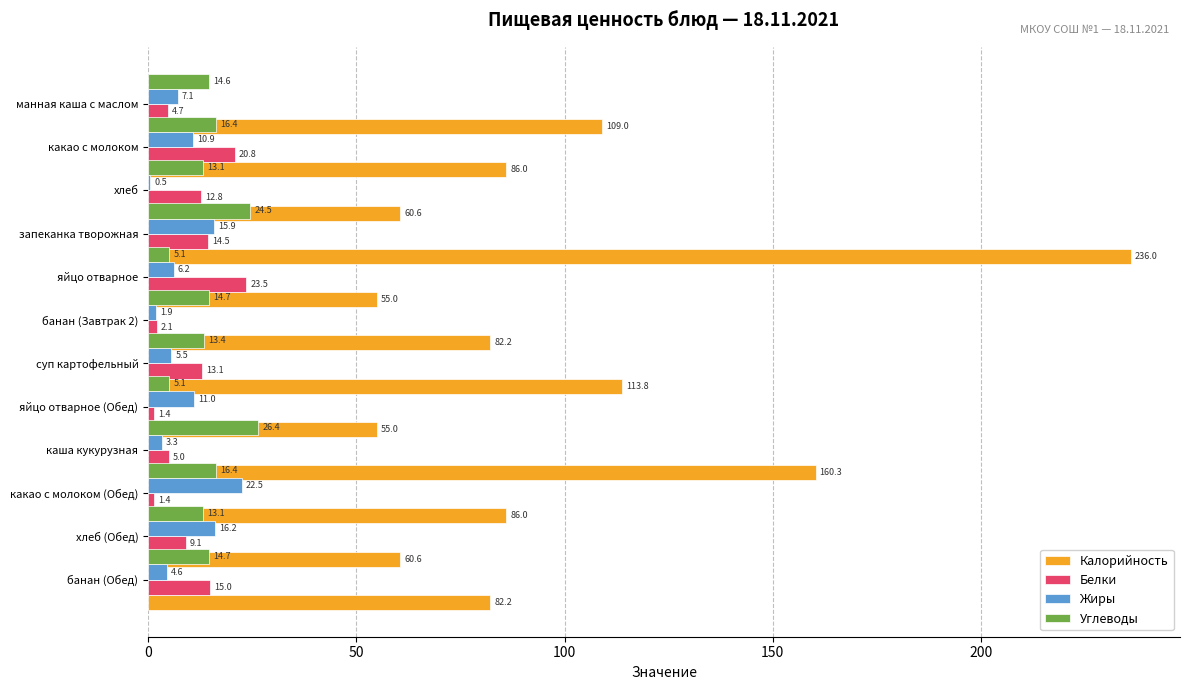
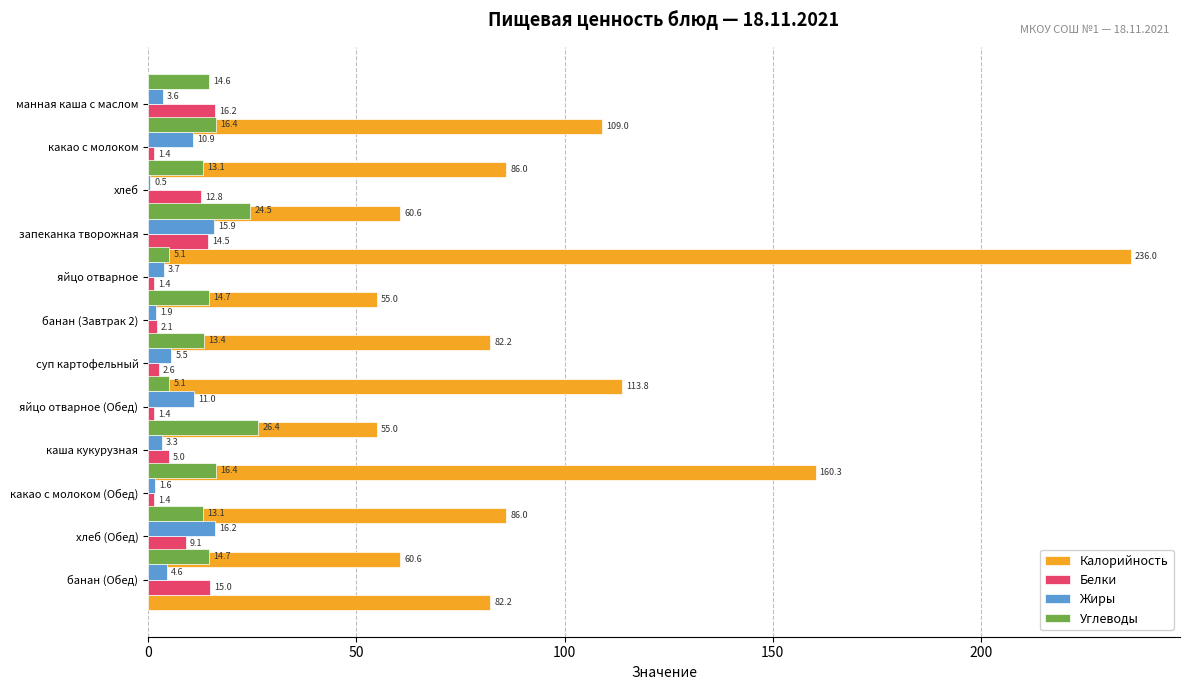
Жиры, манная каша с маслом: 7.1 -> 3.6
Белки, манная каша с маслом: 4.7 -> 16.2
Белки, какао с молоком: 20.8 -> 1.4
Жиры, яйцо отварное: 6.2 -> 3.7
Белки, яйцо отварное: 23.5 -> 1.4
Белки, суп картофельный: 13.1 -> 2.6
Жиры, какао с молоком (Обед): 22.5 -> 1.6
